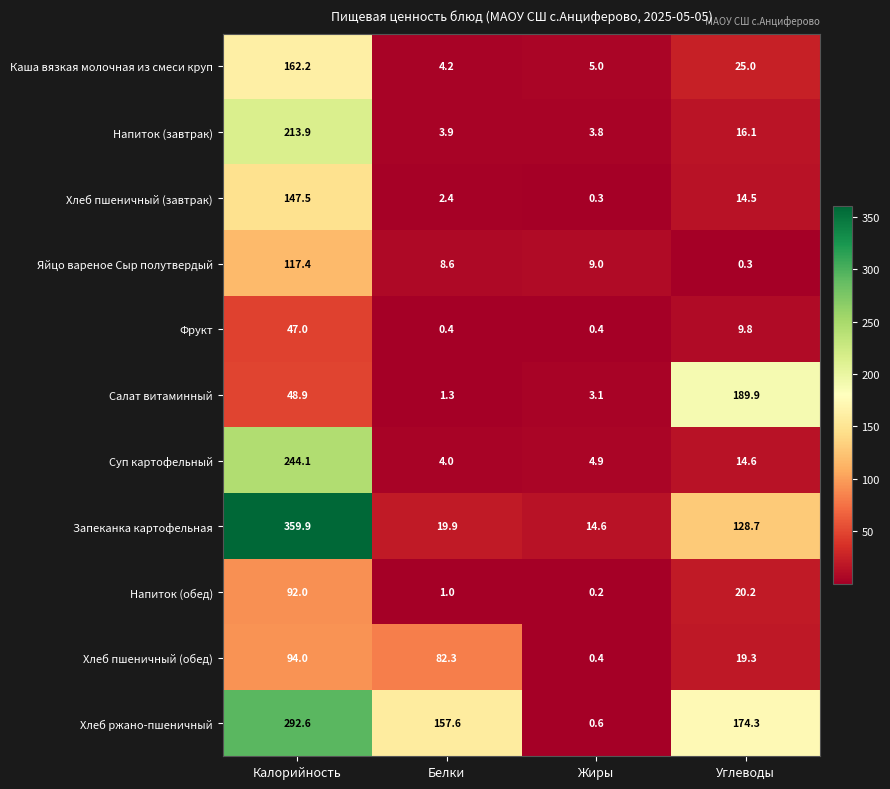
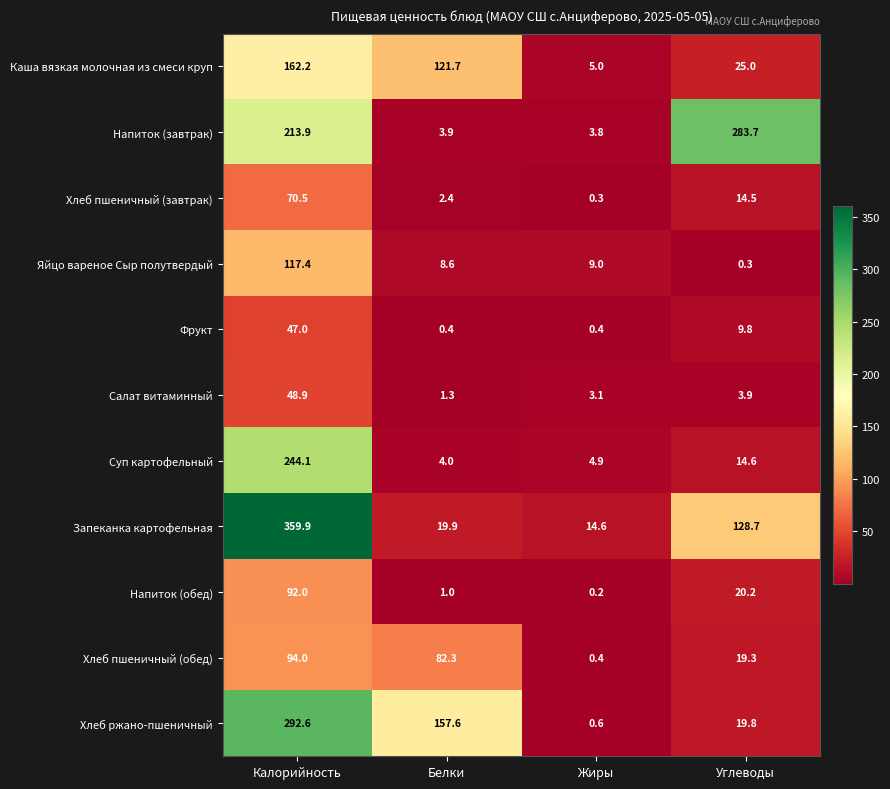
Каша вязкая молочная из смеси круп, Белки: 4.2 -> 121.7
Напиток (завтрак), Углеводы: 16.1 -> 283.7
Хлеб пшеничный (завтрак), Калорийность: 147.5 -> 70.5
Салат витаминный, Углеводы: 189.9 -> 3.9
Хлеб ржано-пшеничный, Углеводы: 174.3 -> 19.8
